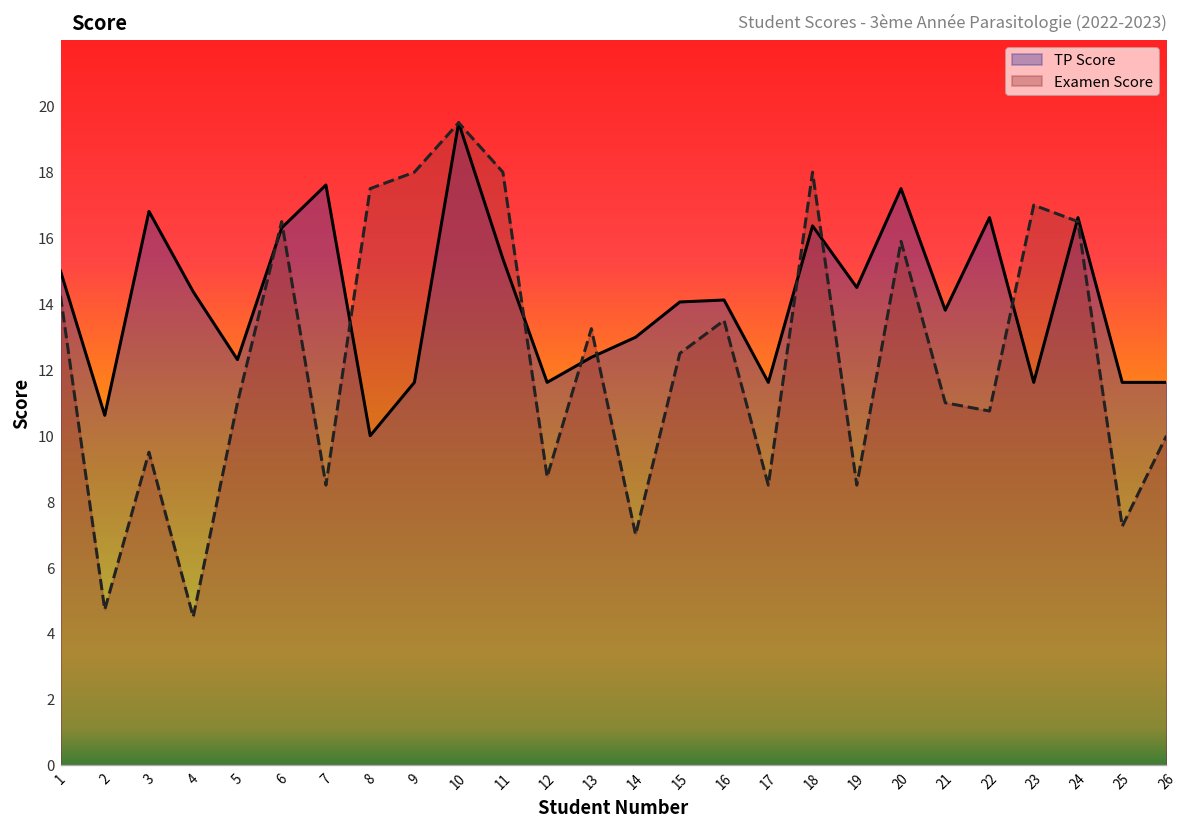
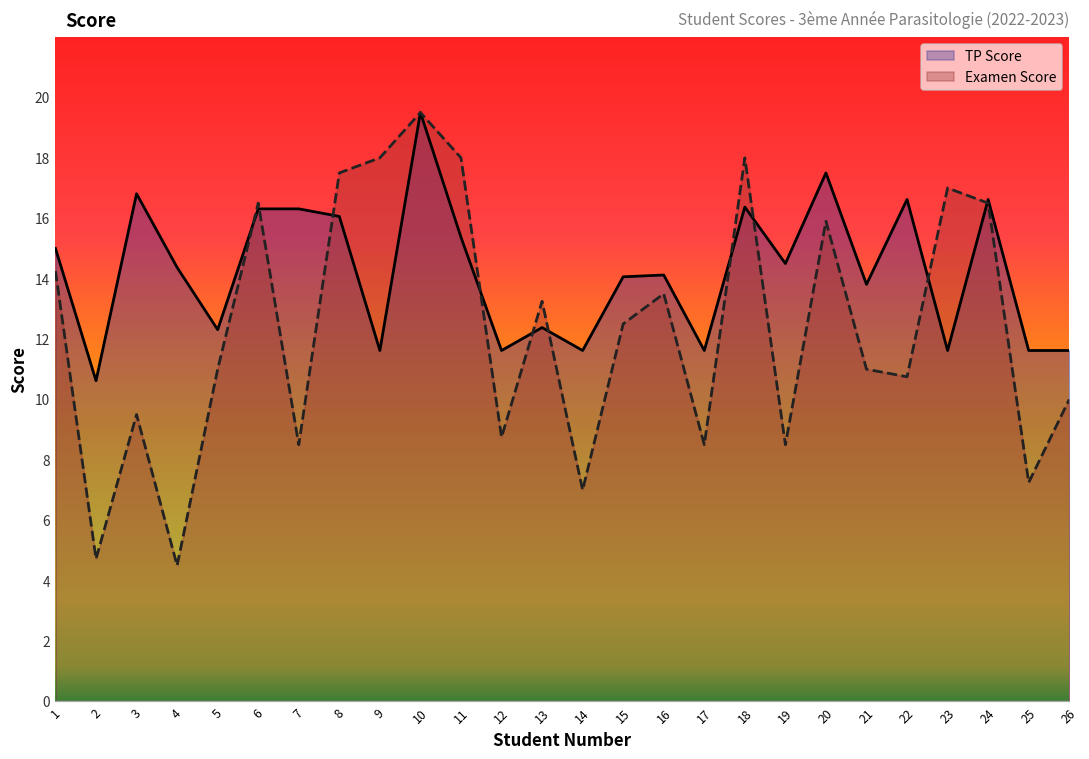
TP Score, 7: 17.6 -> 16.3
TP Score, 8: 10.0 -> 16.1
TP Score, 14: 13.0 -> 11.6
